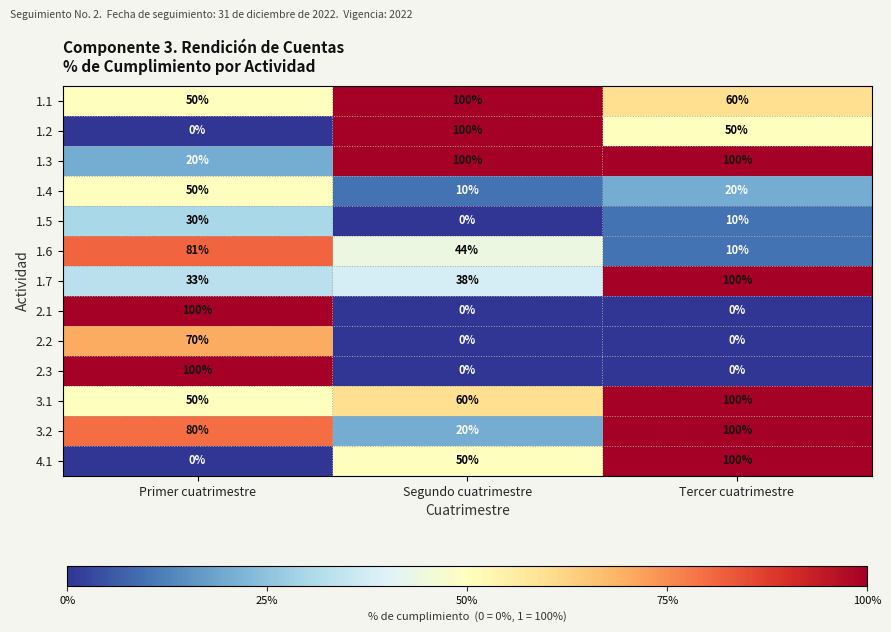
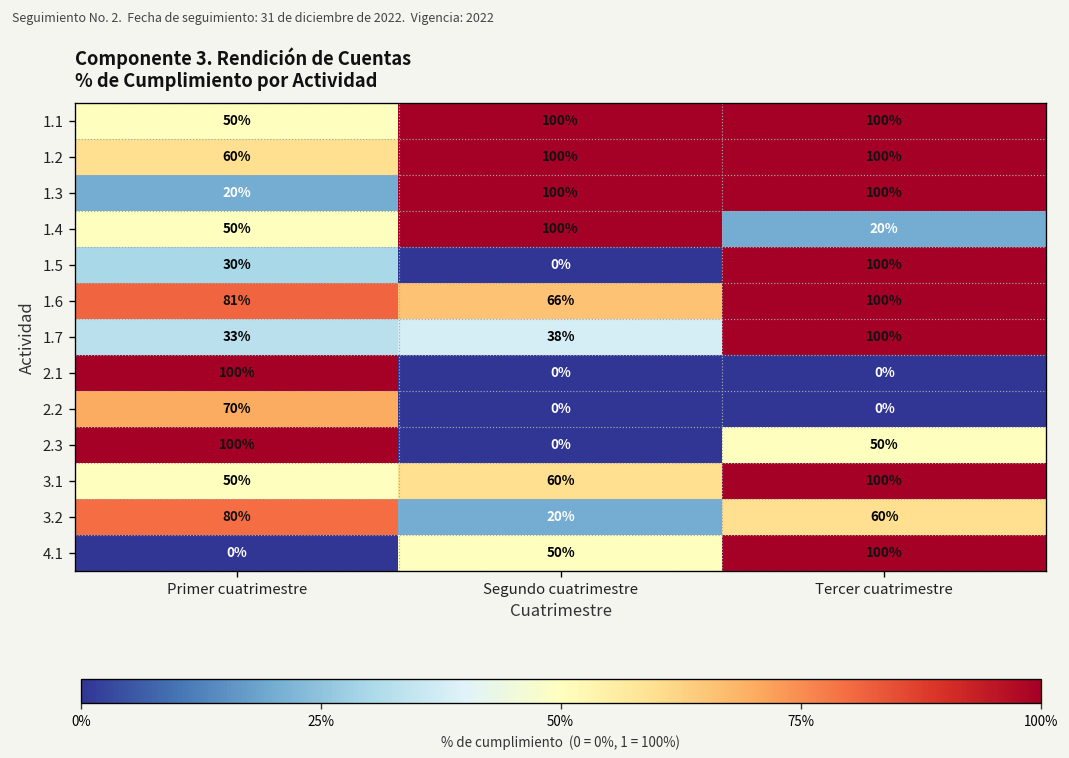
1.1, Tercer cuatrimestre: 60% -> 100%
1.2, Primer cuatrimestre: 0% -> 60%
1.2, Tercer cuatrimestre: 50% -> 100%
1.4, Segundo cuatrimestre: 10% -> 100%
1.5, Tercer cuatrimestre: 10% -> 100%
1.6, Segundo cuatrimestre: 44% -> 66%
1.6, Tercer cuatrimestre: 10% -> 100%
2.3, Tercer cuatrimestre: 0% -> 50%
3.2, Tercer cuatrimestre: 100% -> 60%
